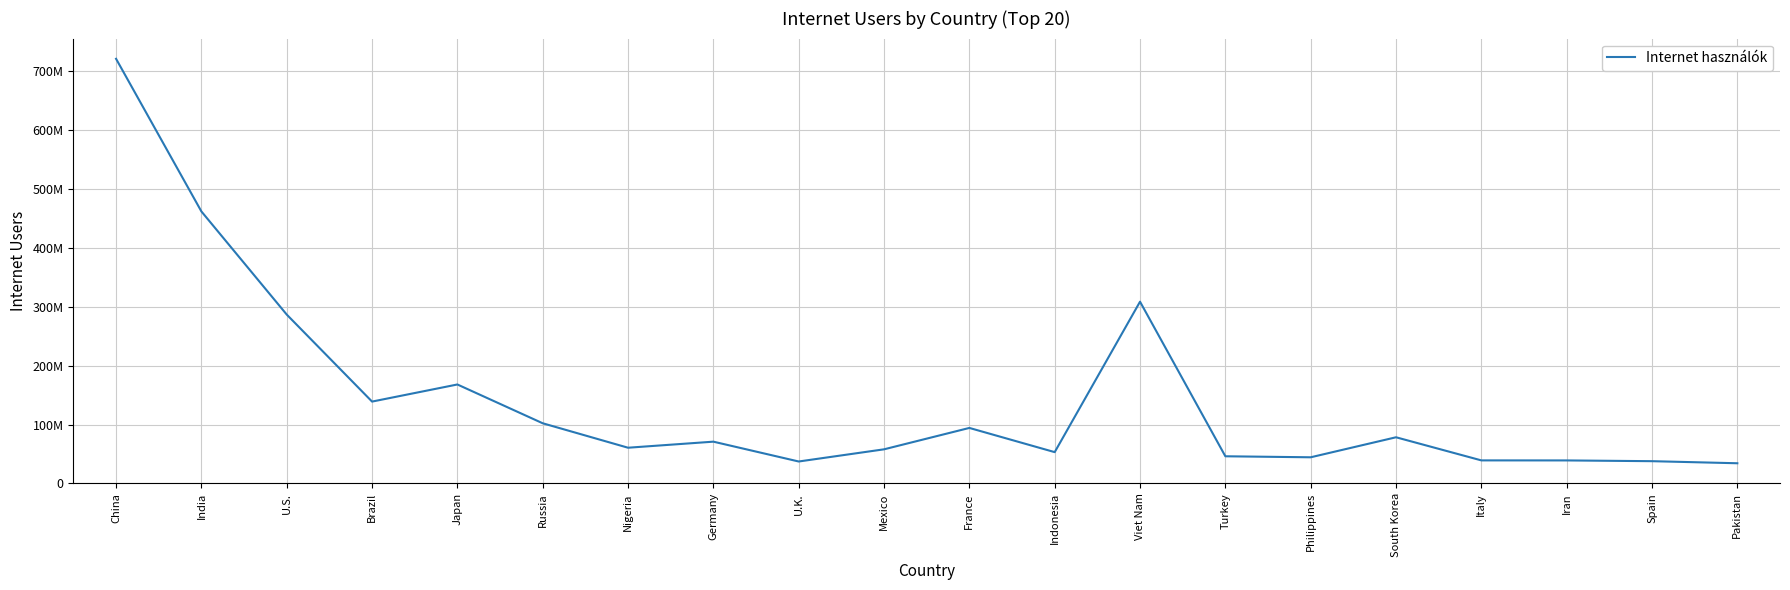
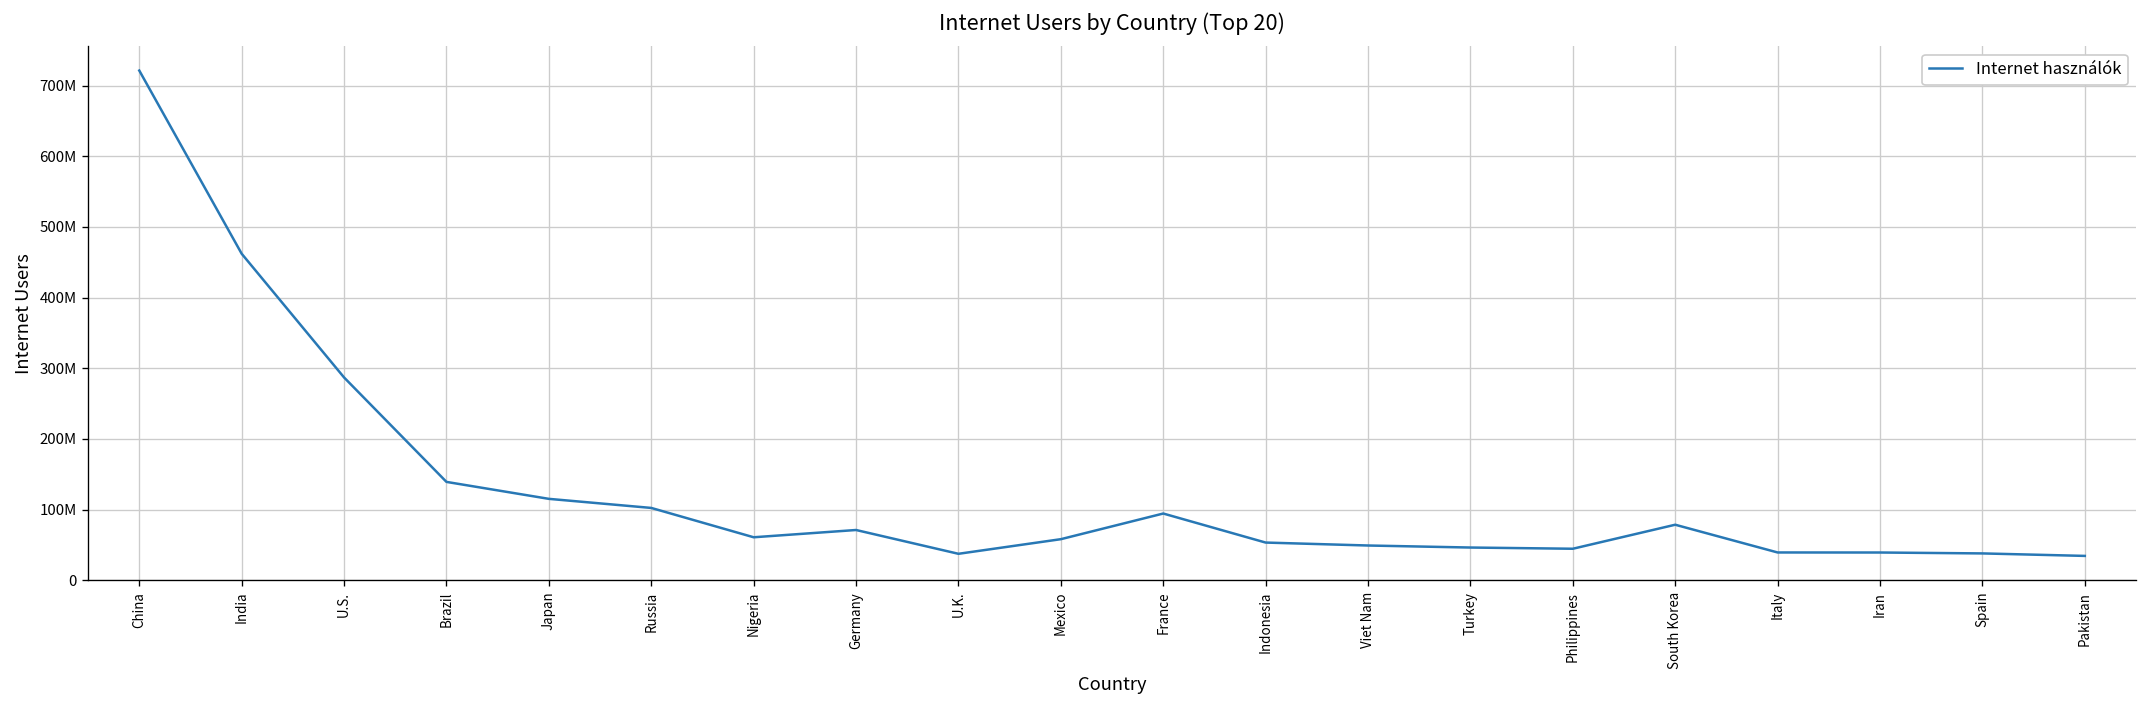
Japan: 170000000 -> 120000000
Viet Nam: 310000000 -> 50000000
